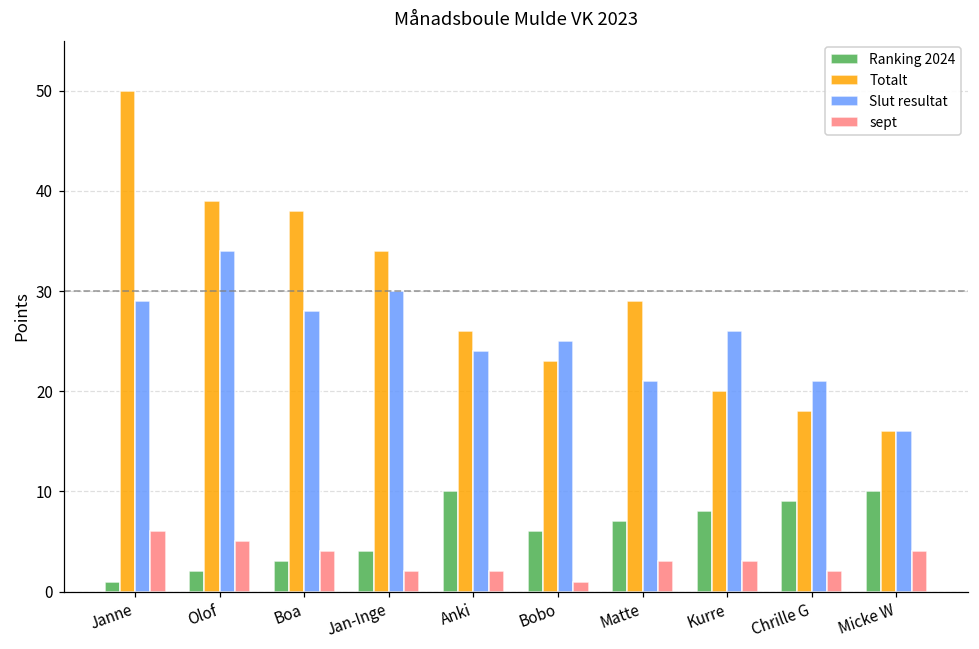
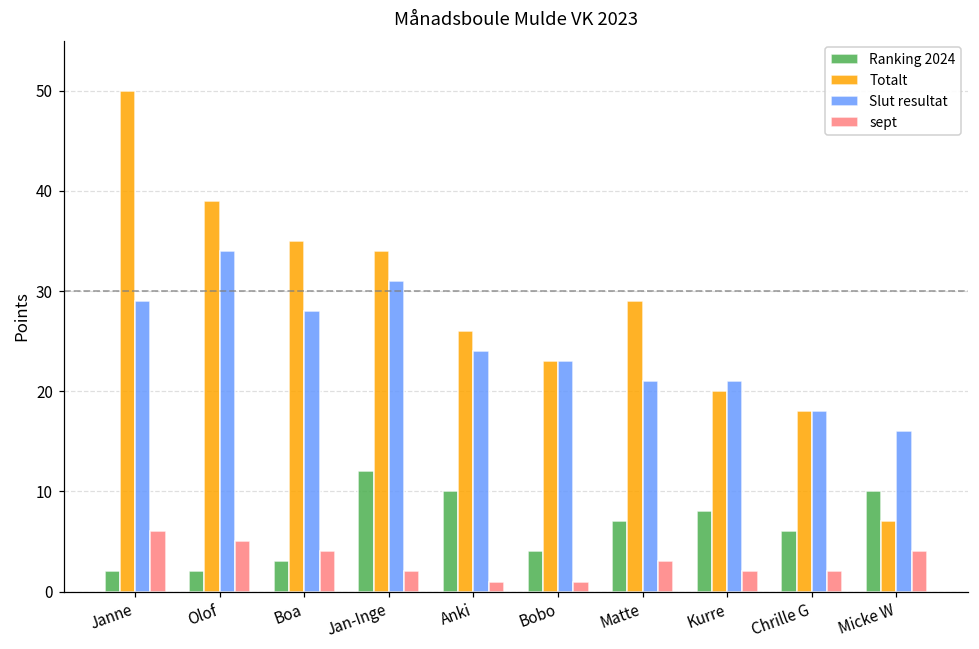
Ranking 2024, Janne: 1 -> 2
Totalt, Boa: 38 -> 35
Ranking 2024, Jan-Inge: 4 -> 12
Slut resultat, Jan-Inge: 30 -> 31
sept, Anki: 2 -> 1
Ranking 2024, Bobo: 6 -> 4
Slut resultat, Bobo: 25 -> 23
Slut resultat, Kurre: 26 -> 21
sept, Kurre: 3 -> 2
Ranking 2024, Chrille G: 9 -> 6
Slut resultat, Chrille G: 21 -> 18
Totalt, Micke W: 16 -> 7
